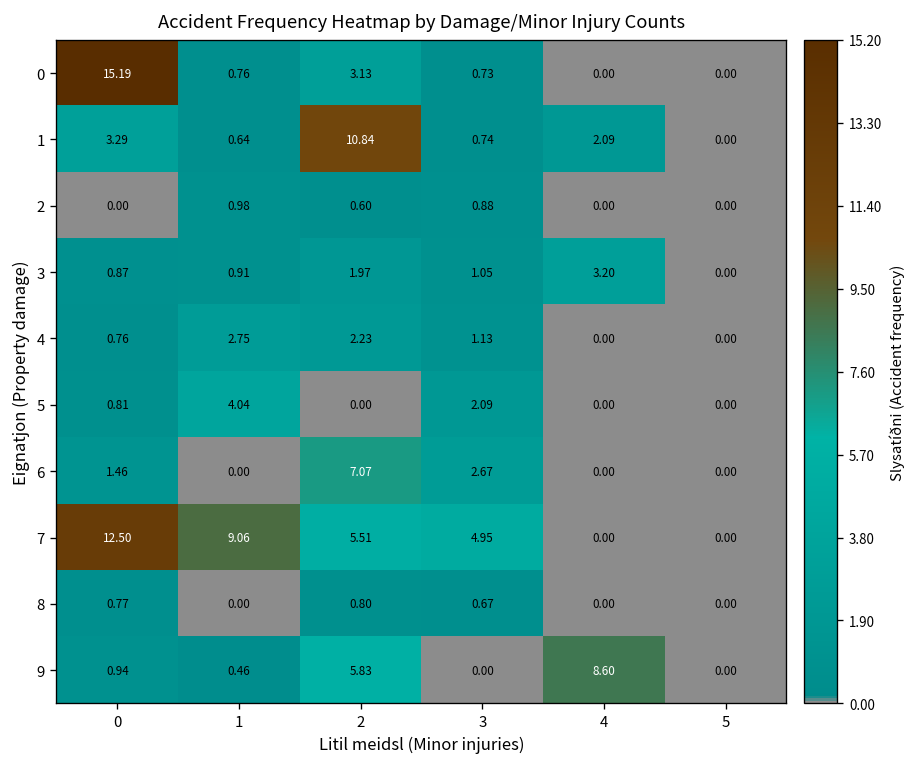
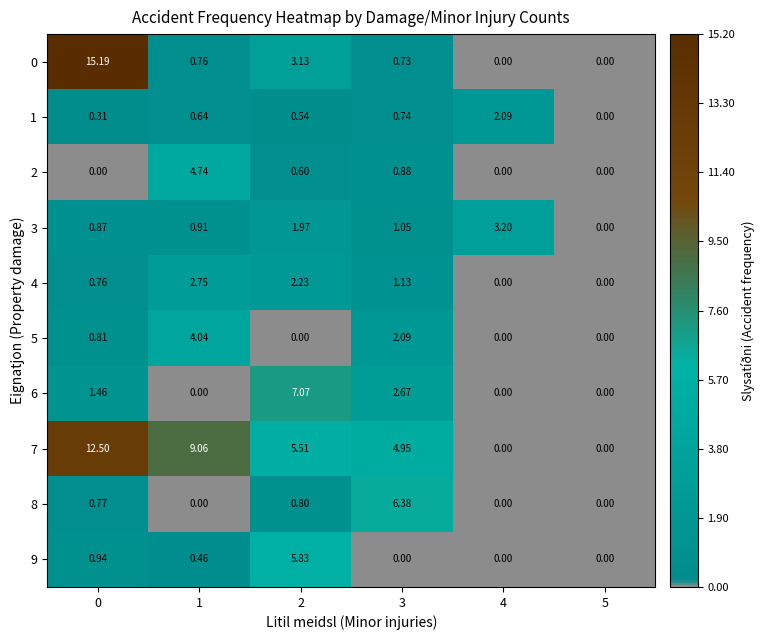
1, 0: 3.29 -> 0.31
1, 2: 10.84 -> 0.54
2, 1: 0.98 -> 4.74
8, 3: 0.67 -> 6.38
9, 4: 8.60 -> 0.00
